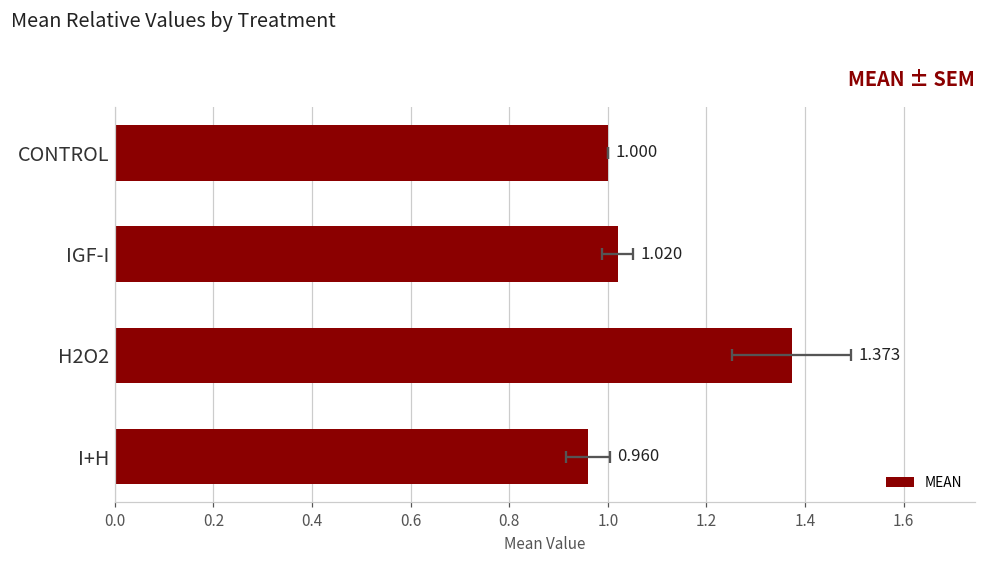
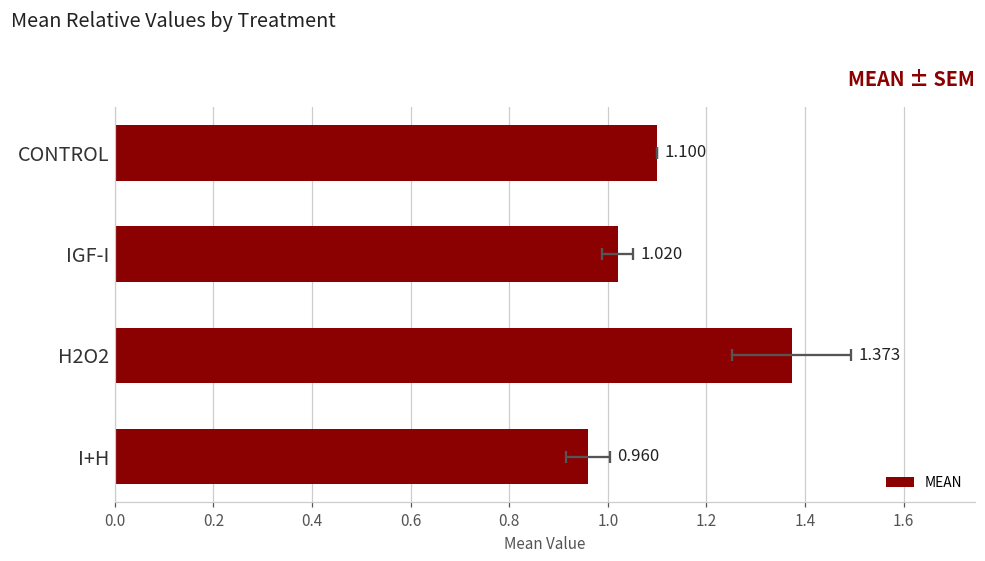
MEAN, CONTROL: 1.000 -> 1.100
